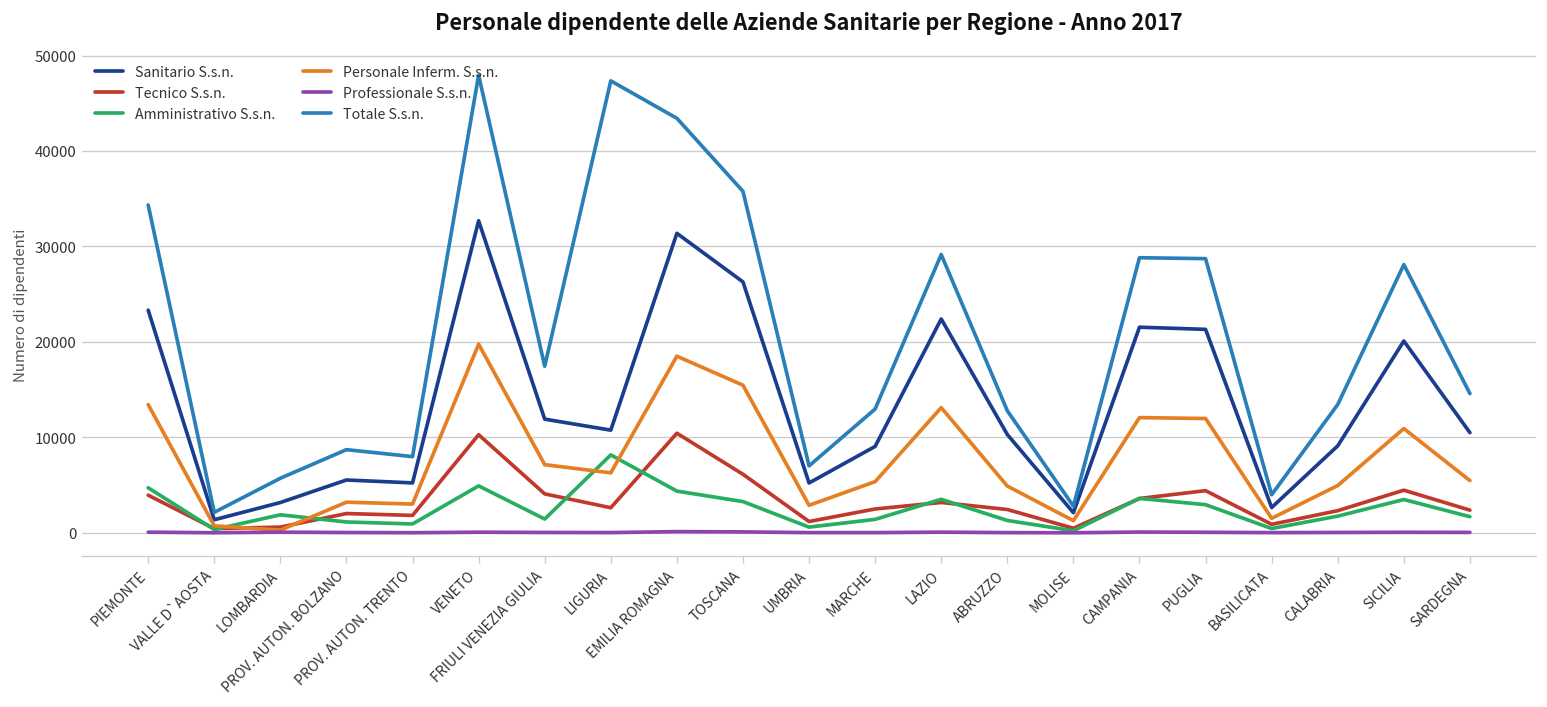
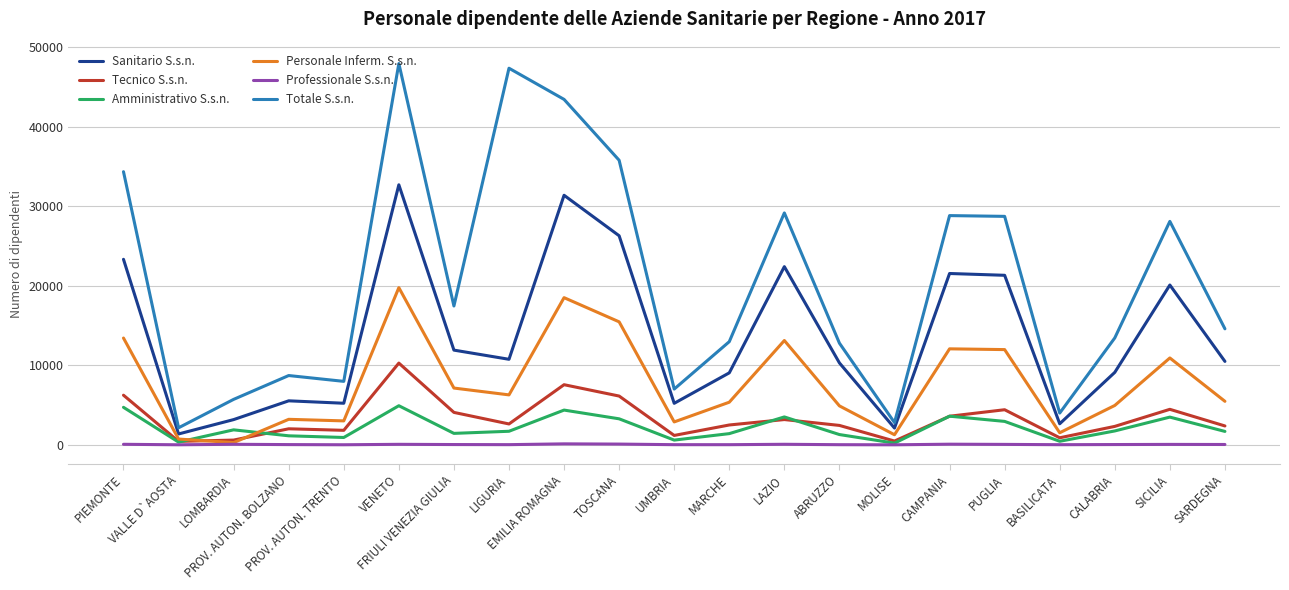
Tecnico S.s.n., PIEMONTE: 4000 -> 6000
Amministrativo S.s.n., LIGURIA: 8000 -> 2000
Tecnico S.s.n., EMILIA ROMAGNA: 10000 -> 8000
